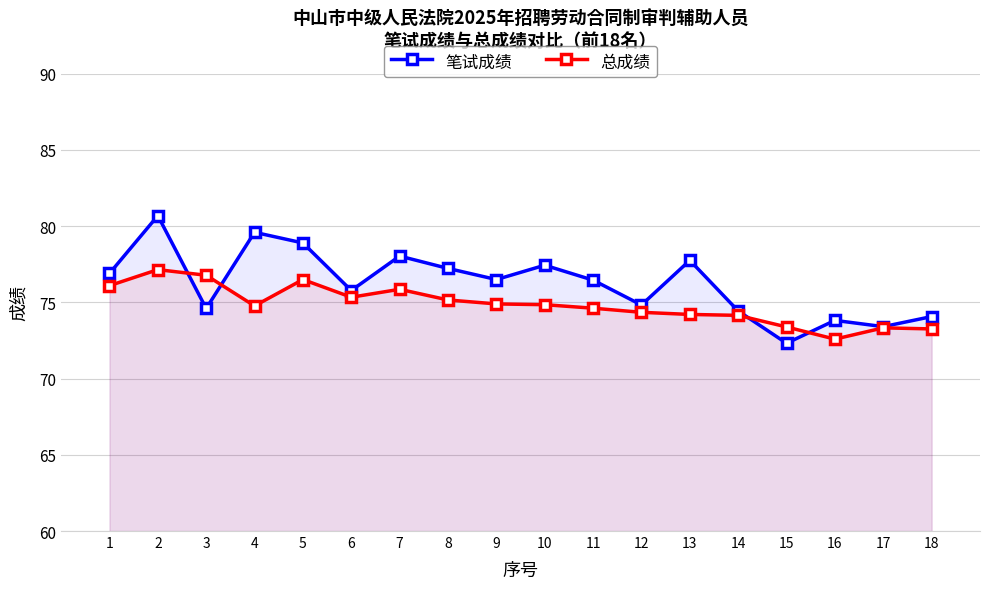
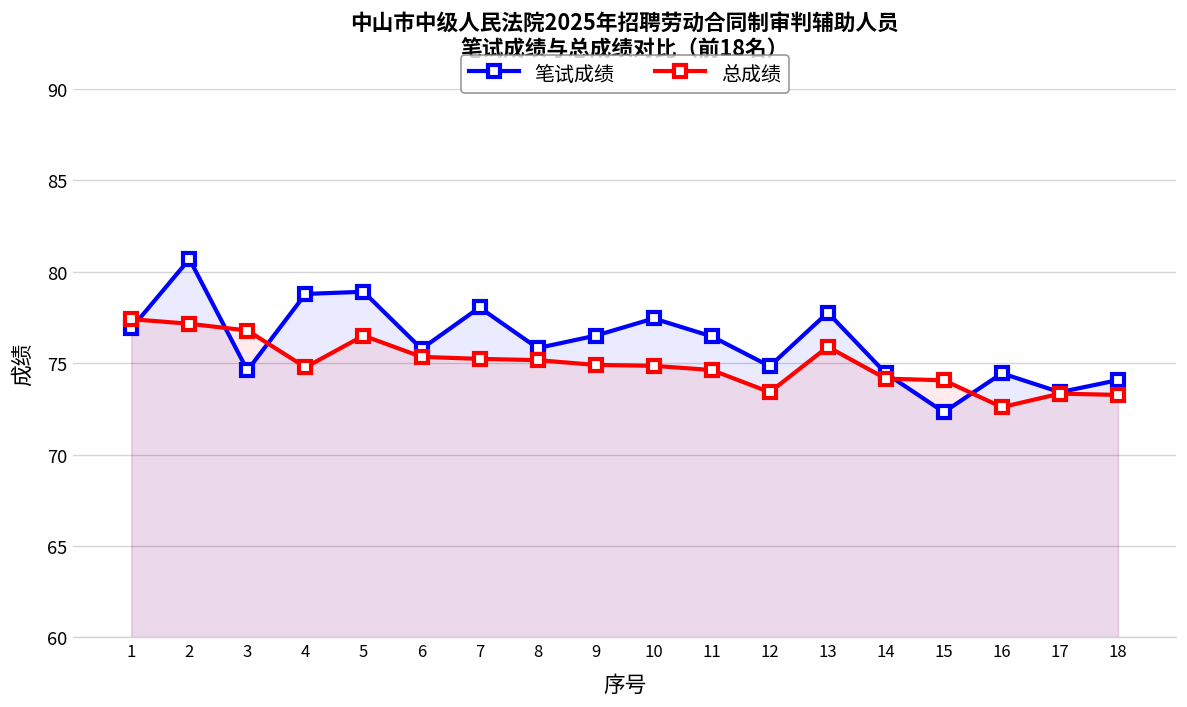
总成绩, 1: 76.1 -> 77.4
笔试成绩, 4: 79.6 -> 78.8
总成绩, 7: 75.9 -> 75.2
笔试成绩, 8: 77.2 -> 75.8
总成绩, 12: 74.4 -> 73.4
总成绩, 13: 74.2 -> 75.9
总成绩, 15: 73.4 -> 74.1
笔试成绩, 16: 73.8 -> 74.4
